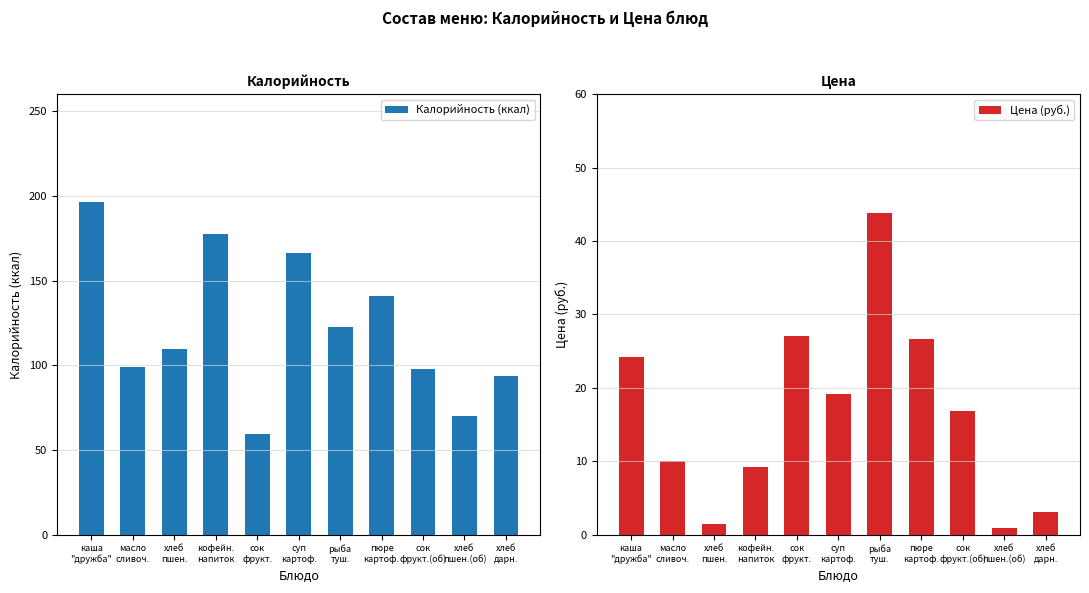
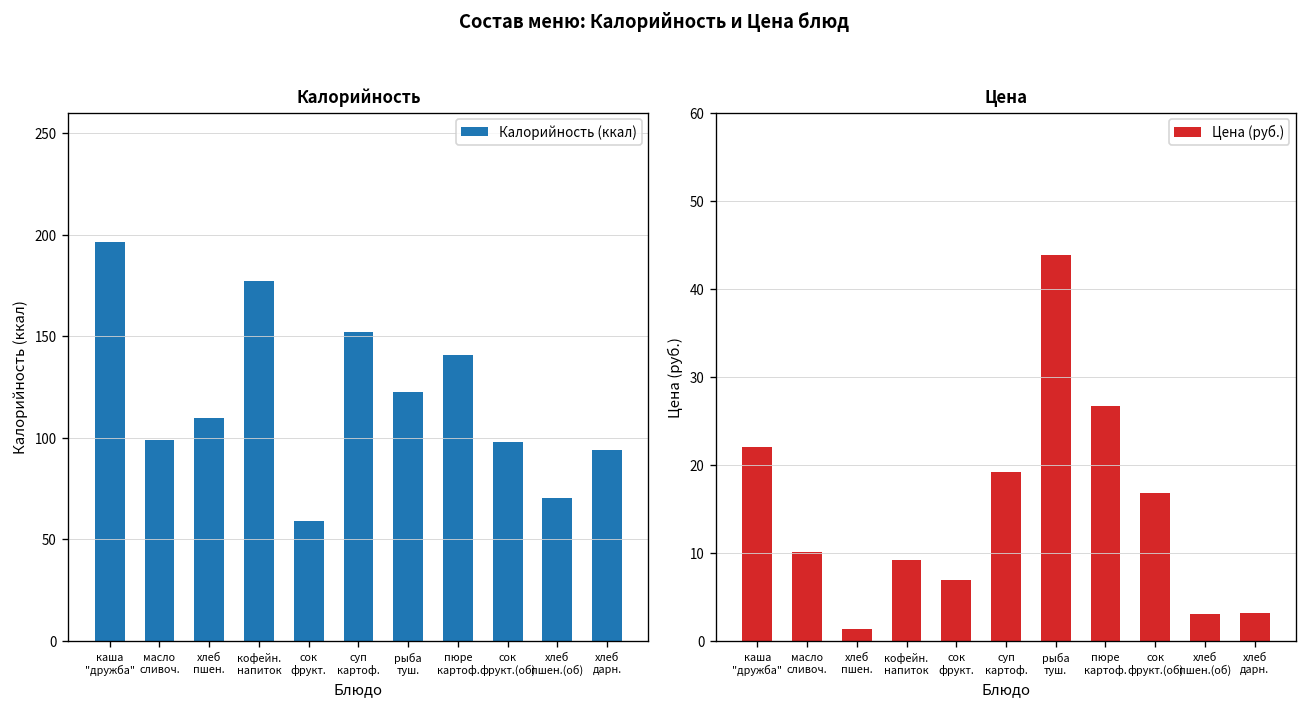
Калорийность, суп картоф.: 166 -> 152
Цена, каша "дружба": 24 -> 22
Цена, сок фрукт.: 27 -> 7
Цена, хлеб пшен.(об): 1 -> 3
